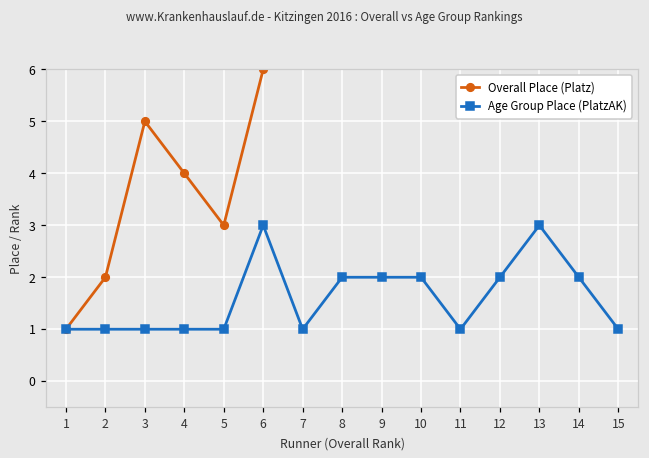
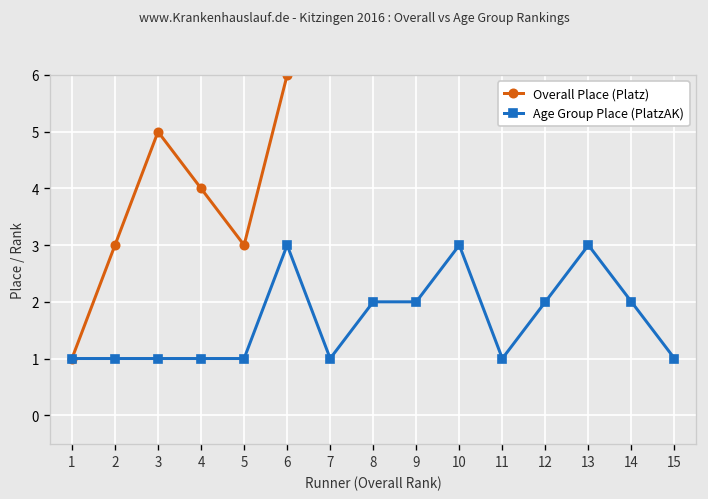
Overall Place (Platz), 2: 2 -> 3
Age Group Place (PlatzAK), 10: 2 -> 3
